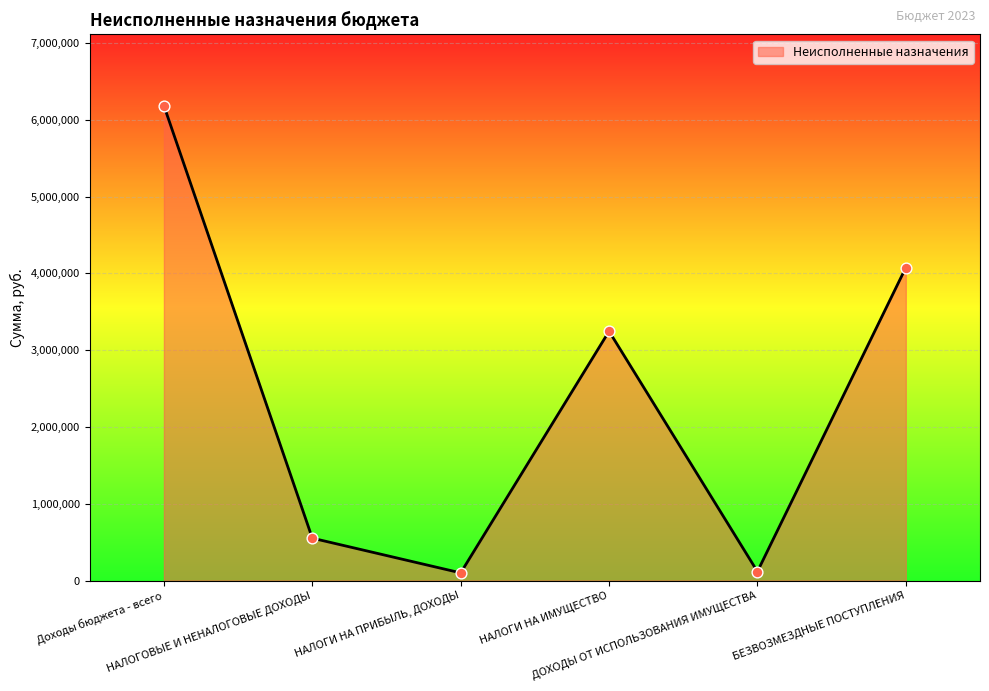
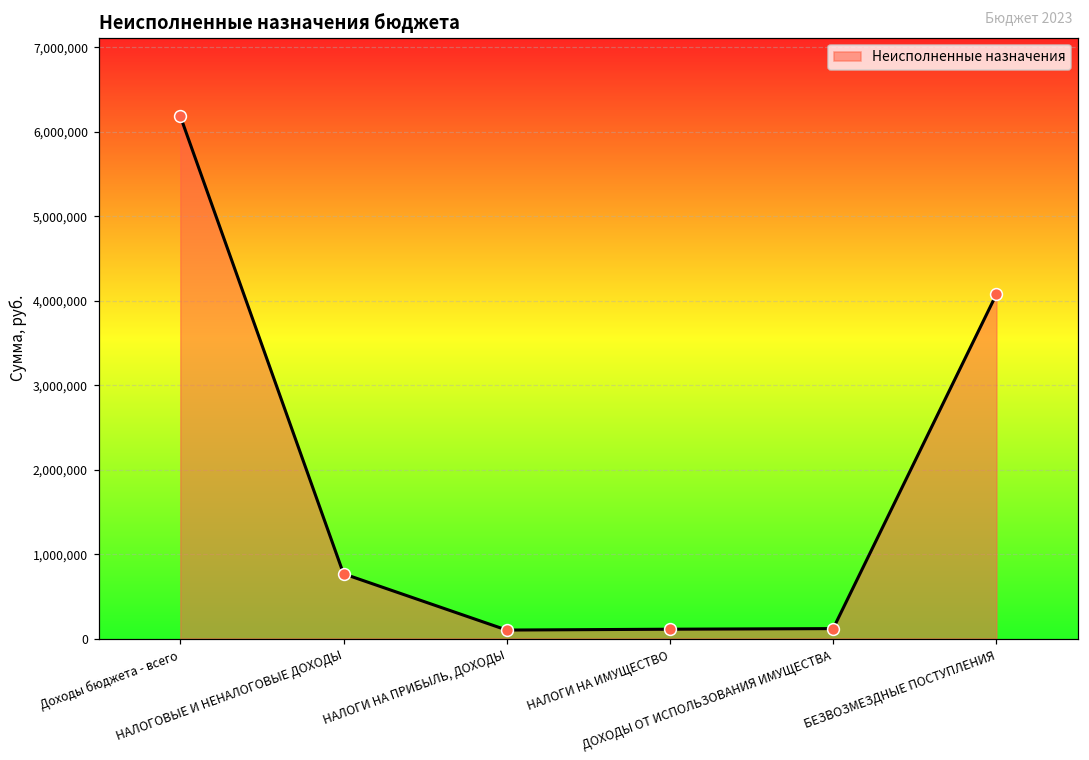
НАЛОГОВЫЕ И НЕНАЛОГОВЫЕ ДОХОДЫ: 600,000 -> 800,000
НАЛОГИ НА ИМУЩЕСТВО: 3,200,000 -> 100,000
